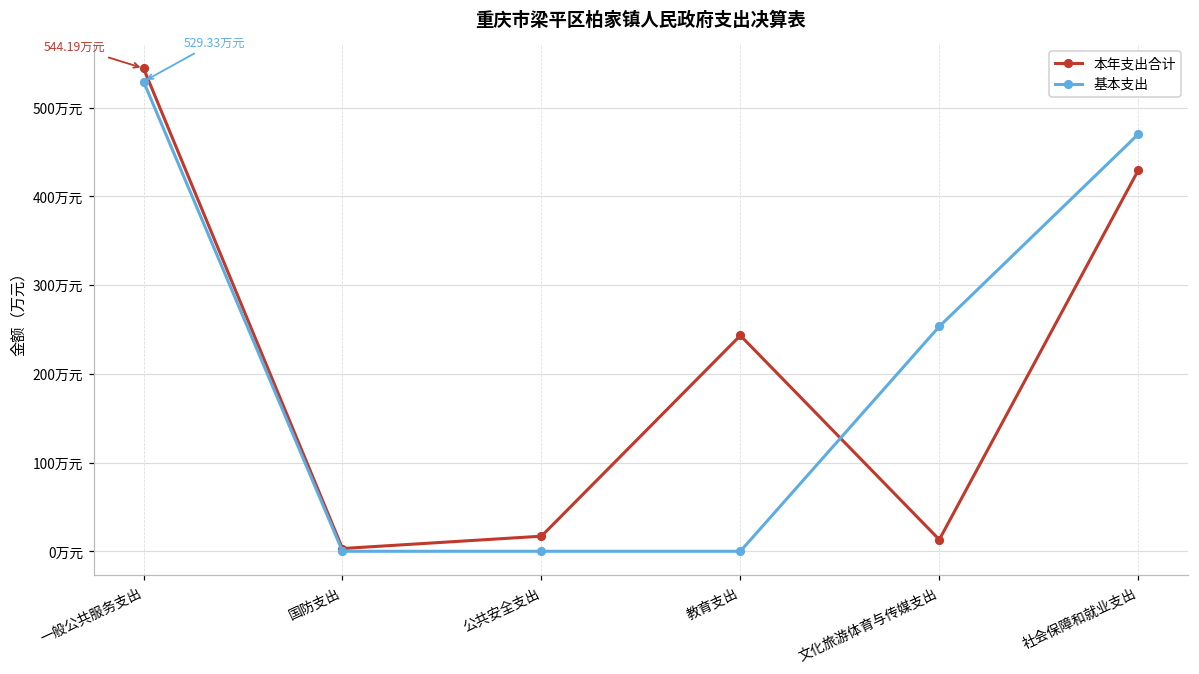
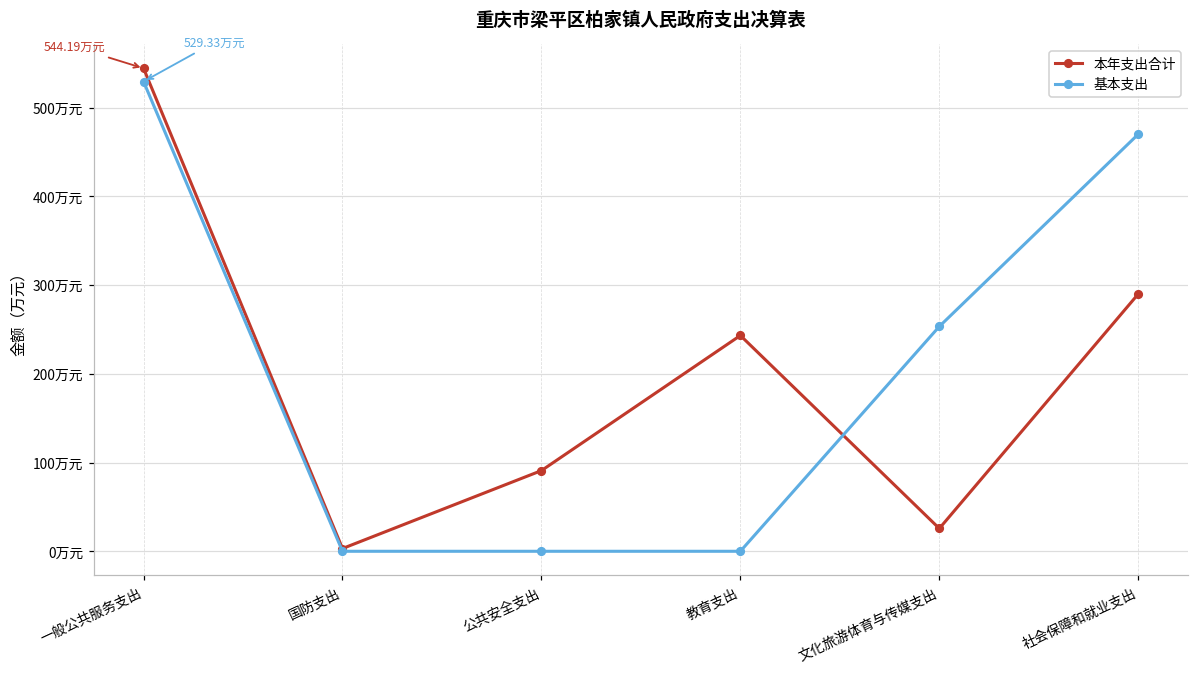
本年支出合计, 公共安全支出: 20万元 -> 90万元
本年支出合计, 文化旅游体育与传媒支出: 10万元 -> 30万元
本年支出合计, 社会保障和就业支出: 430万元 -> 290万元
